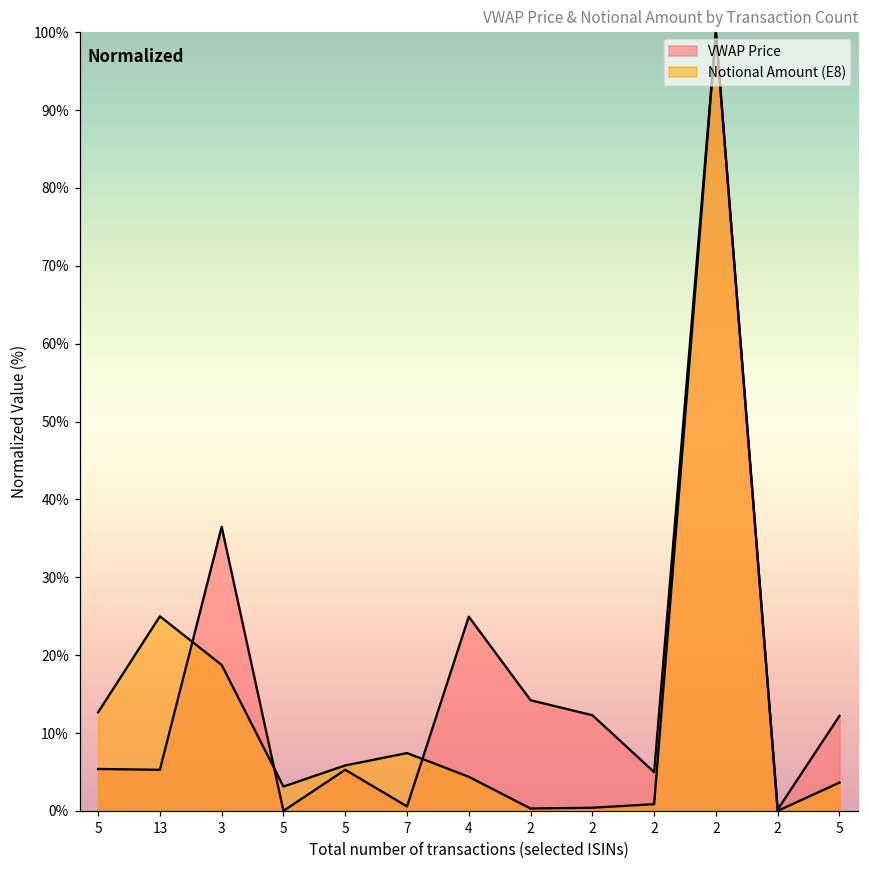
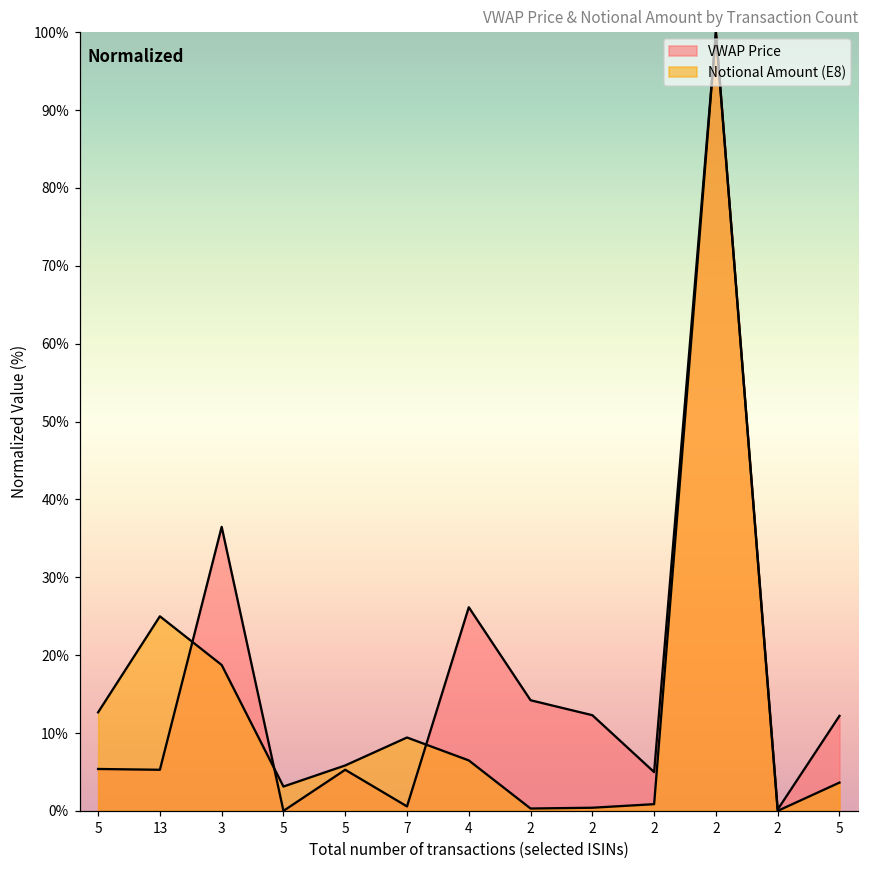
Notional Amount (E8), 7: 7% -> 9%
VWAP Price, 4: 25% -> 26%
Notional Amount (E8), 4: 4% -> 6%
